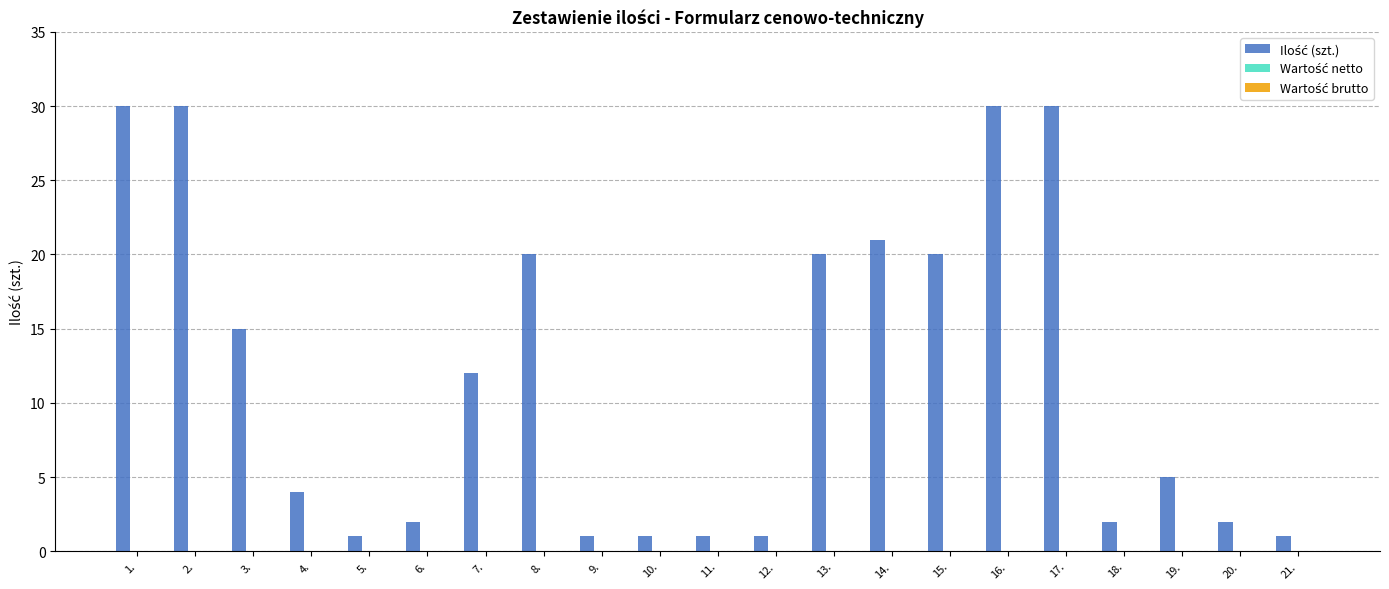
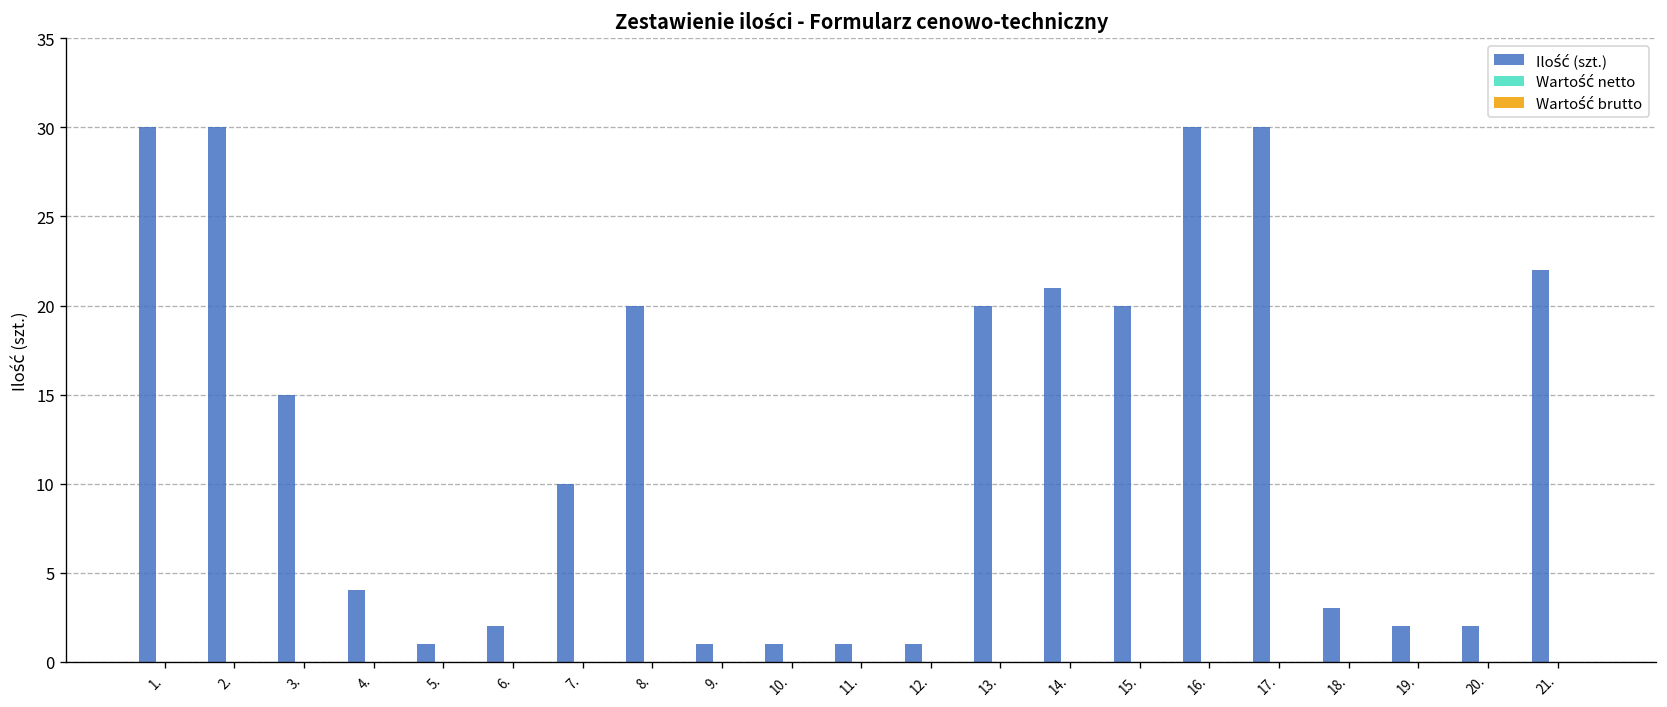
Ilość (szt.), 7.: 12 -> 10
Ilość (szt.), 18.: 2 -> 3
Ilość (szt.), 19.: 5 -> 2
Ilość (szt.), 21.: 1 -> 22
